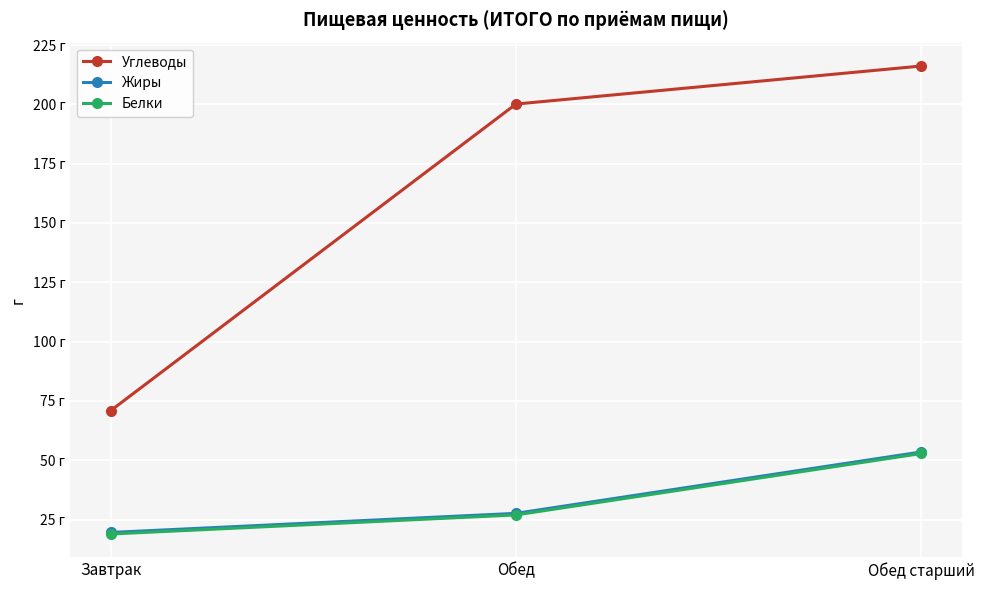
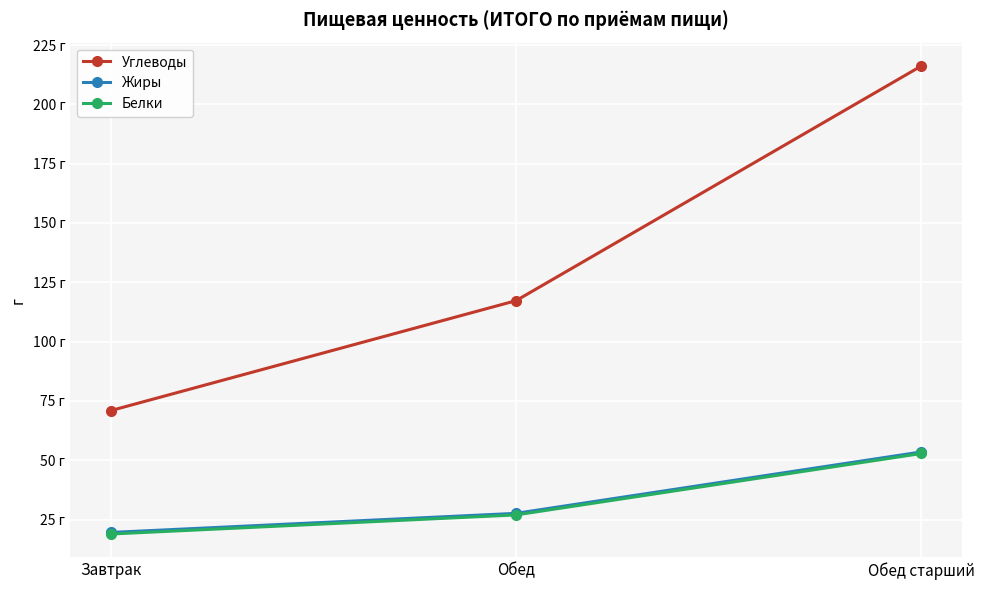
Углеводы, Обед: 200 г -> 117 г
